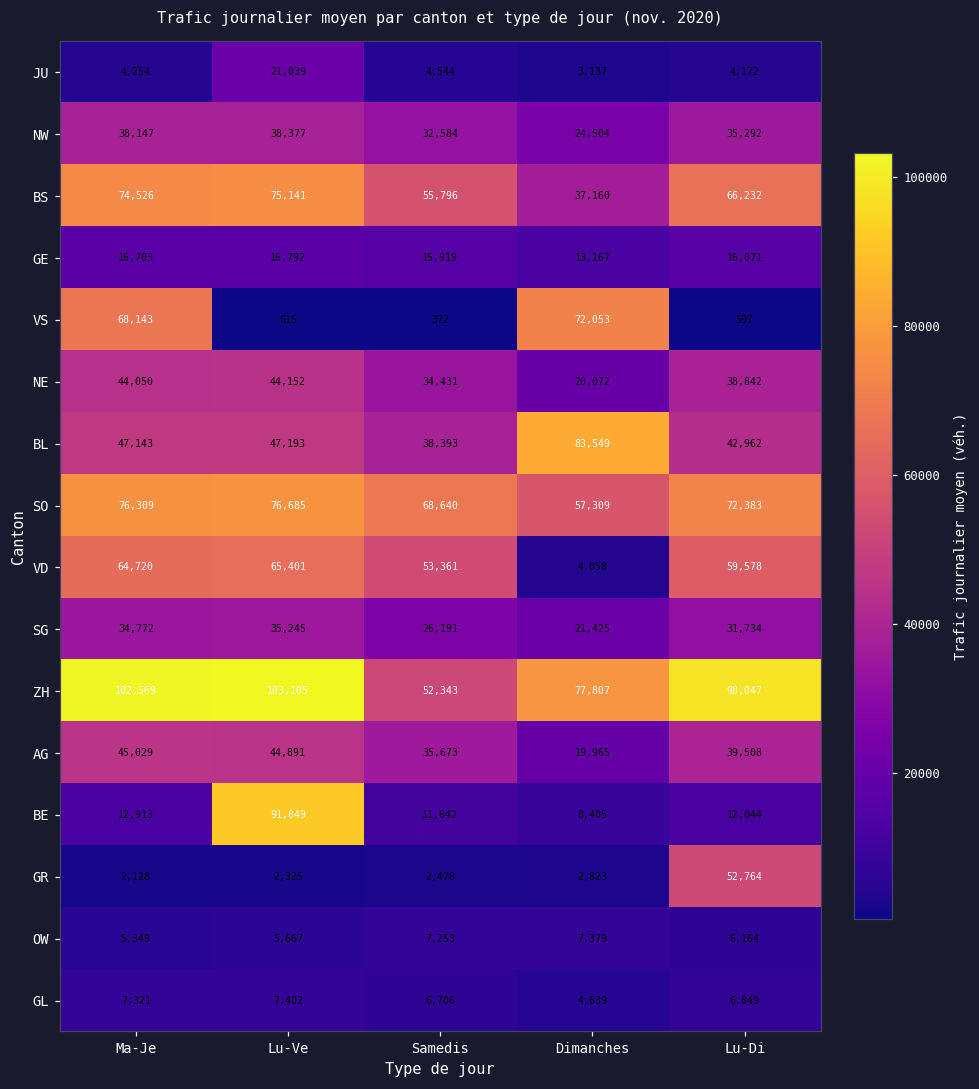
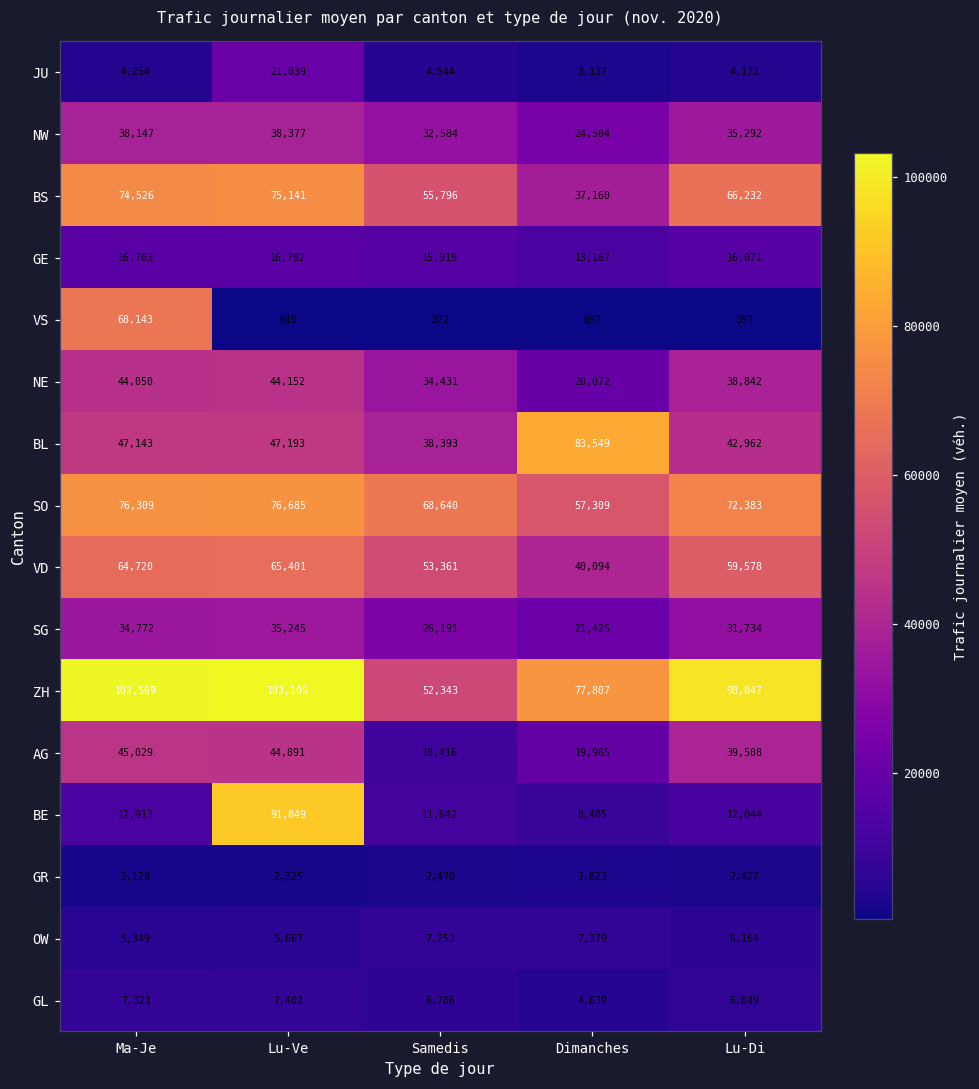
VS, Dimanches: 72,053 -> 697
VD, Dimanches: 4,058 -> 40,094
AG, Samedis: 35,673 -> 10,416
GR, Lu-Di: 52,764 -> 2,427
